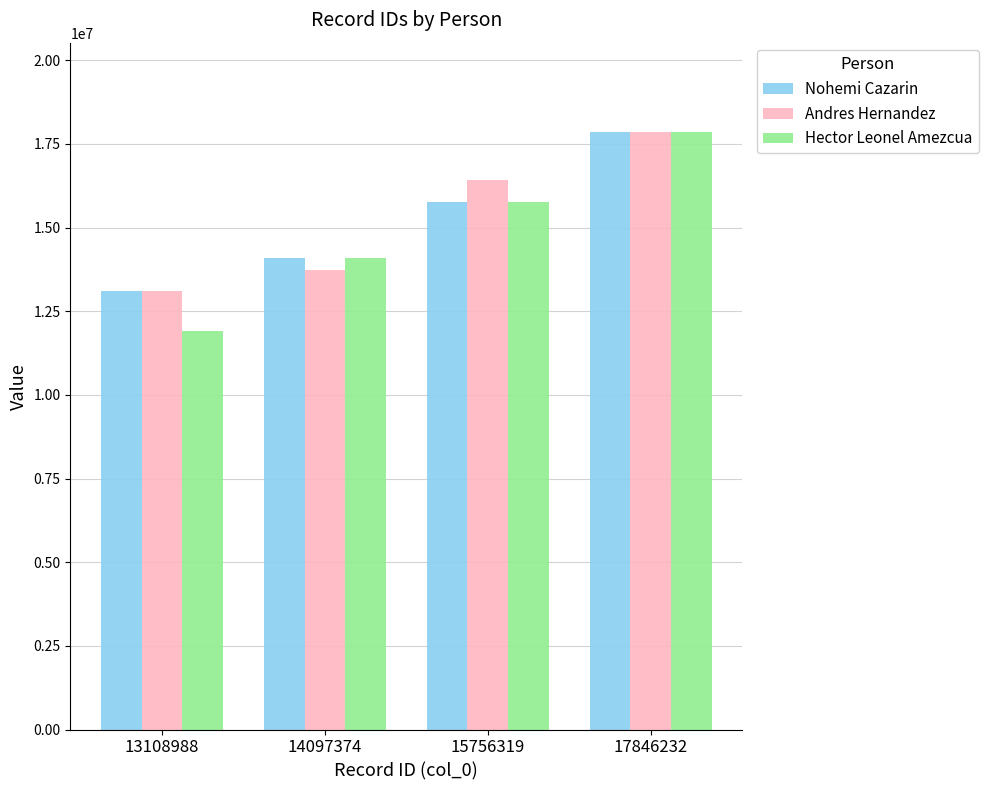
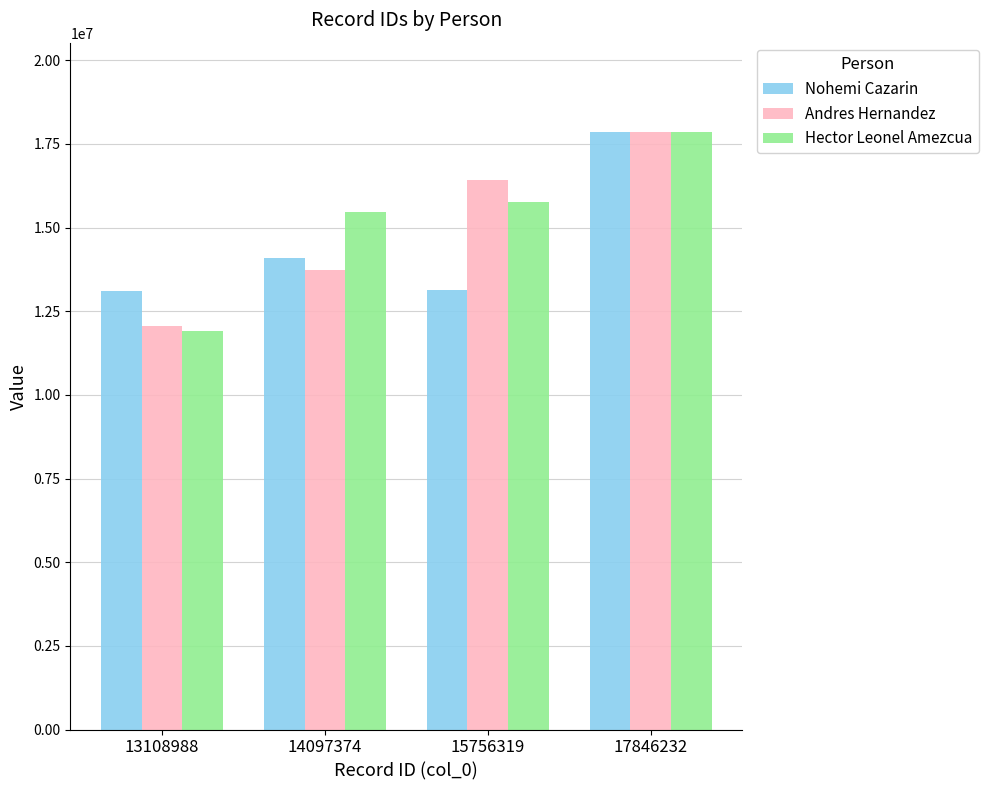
Andres Hernandez, 13108988: 13100000 -> 12100000
Hector Leonel Amezcua, 14097374: 14100000 -> 15500000
Nohemi Cazarin, 15756319: 15800000 -> 13100000
